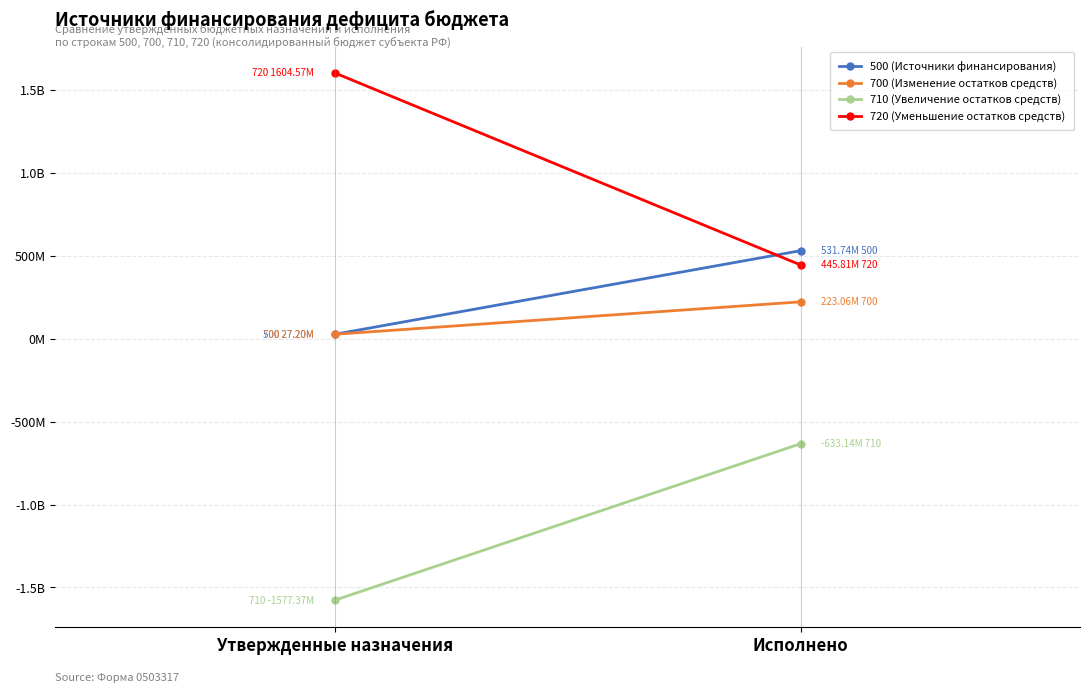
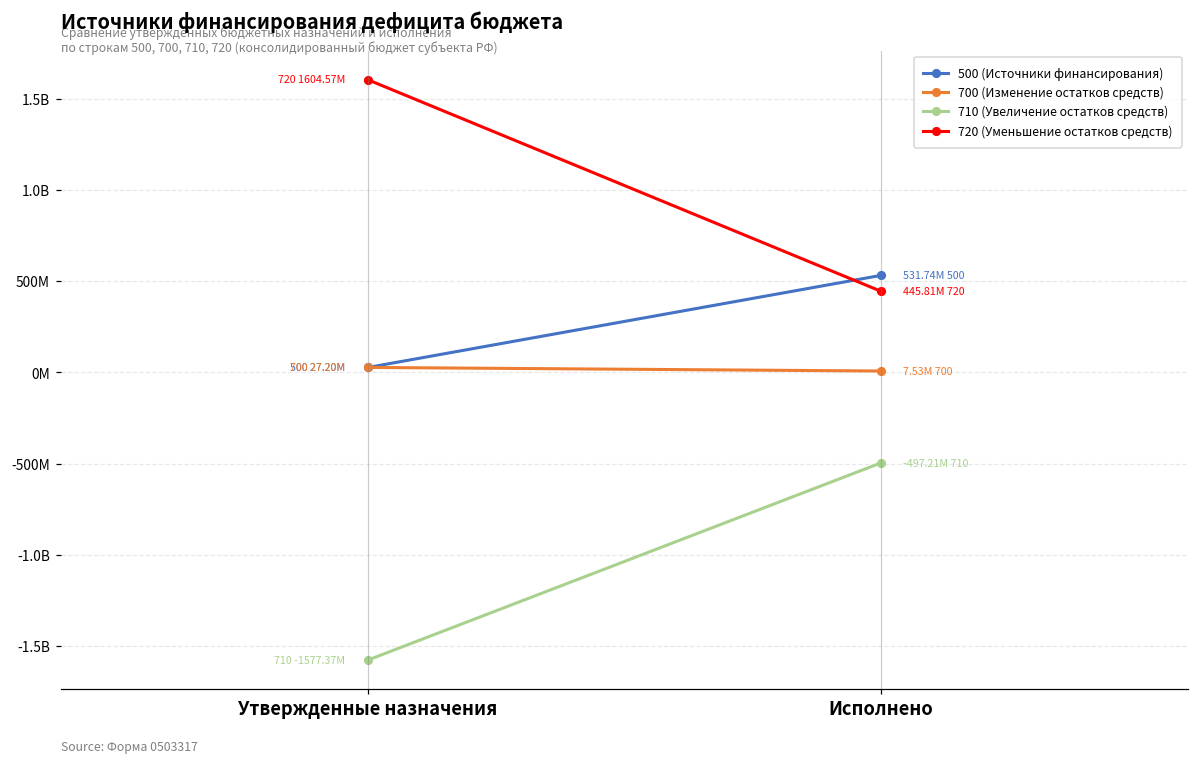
700 (Изменение остатков средств), Исполнено: 223.06M -> 7.53M
710 (Увеличение остатков средств), Исполнено: -633.14M -> -497.21M
